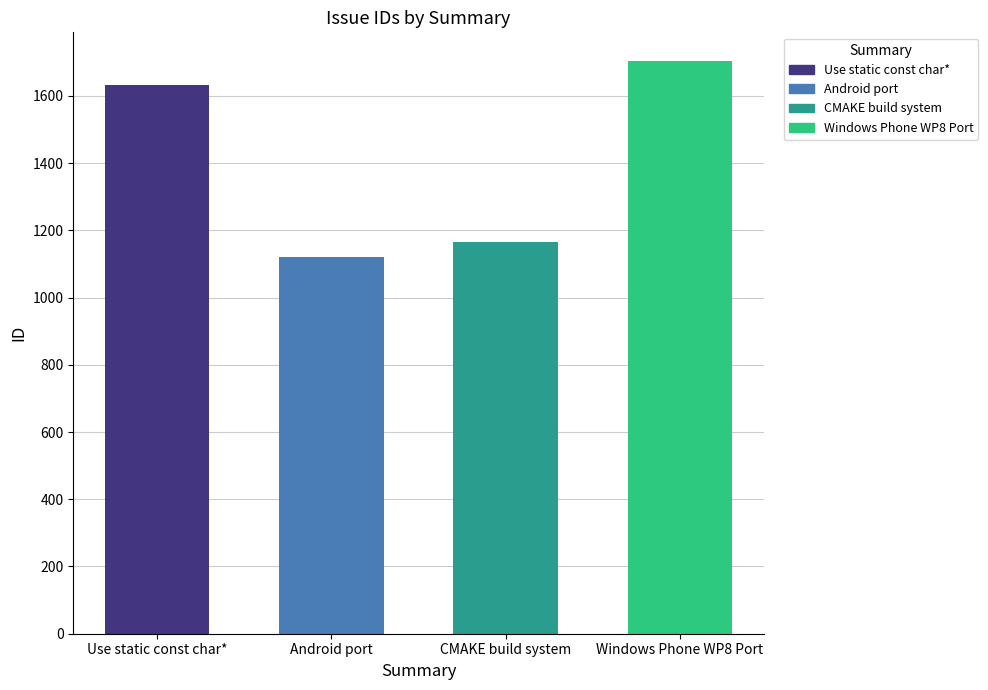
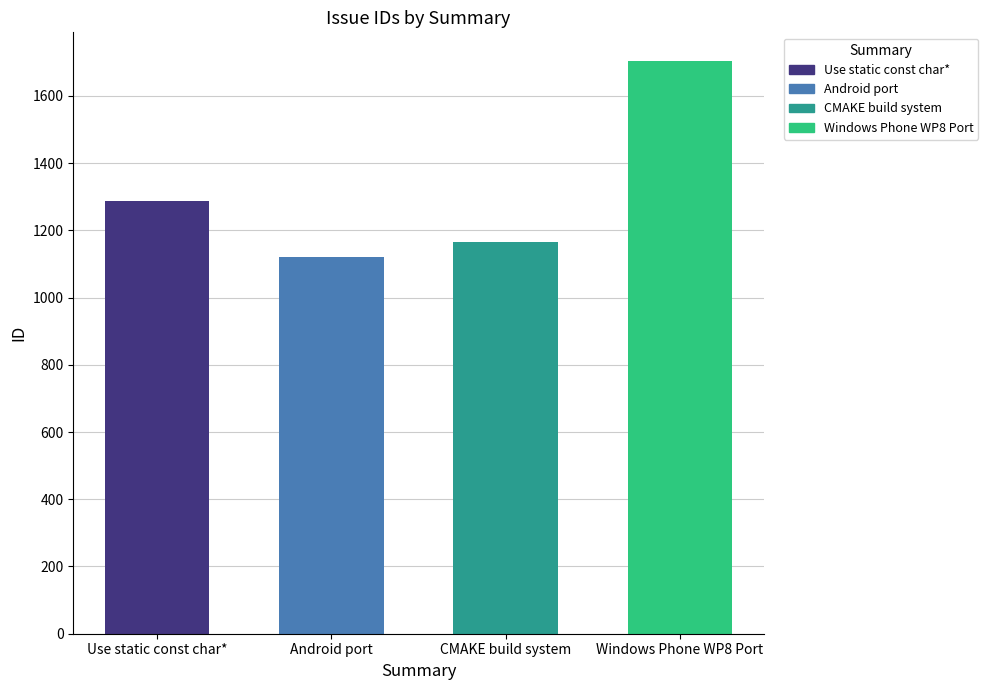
Use static const char*: 1630 -> 1290
